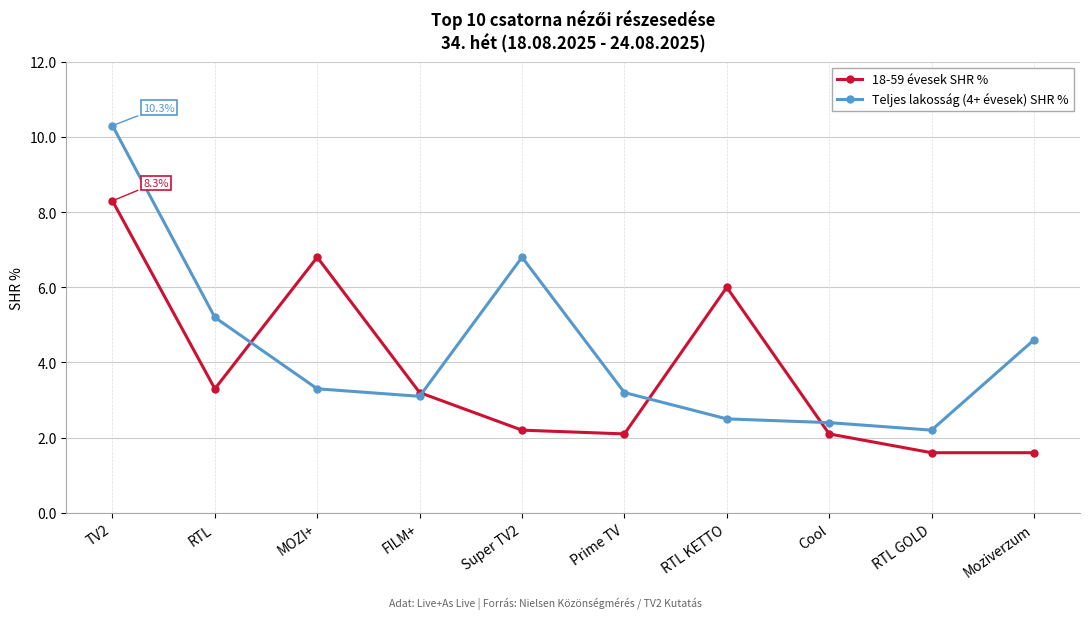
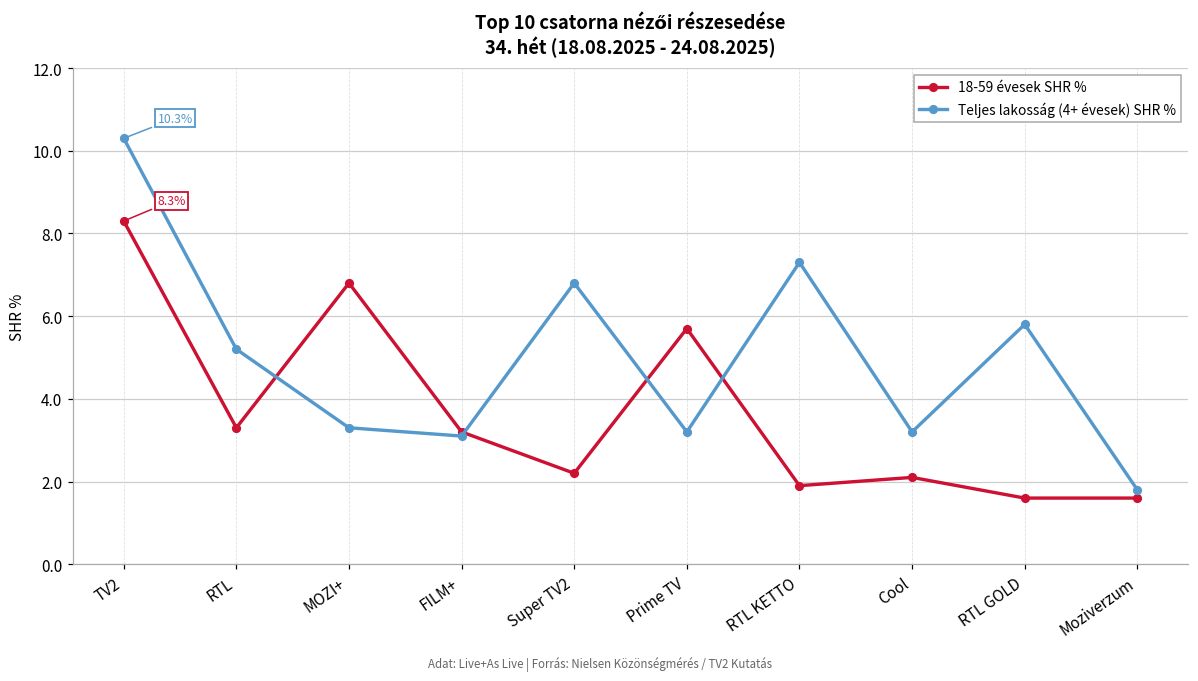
18-59 évesek SHR %, Prime TV: 2.1 -> 5.7
18-59 évesek SHR %, RTL KETTO: 6.0 -> 1.9
Teljes lakosság (4+ évesek) SHR %, RTL KETTO: 2.5 -> 7.3
Teljes lakosság (4+ évesek) SHR %, Cool: 2.4 -> 3.2
Teljes lakosság (4+ évesek) SHR %, RTL GOLD: 2.2 -> 5.8
Teljes lakosság (4+ évesek) SHR %, Moziverzum: 4.6 -> 1.8
